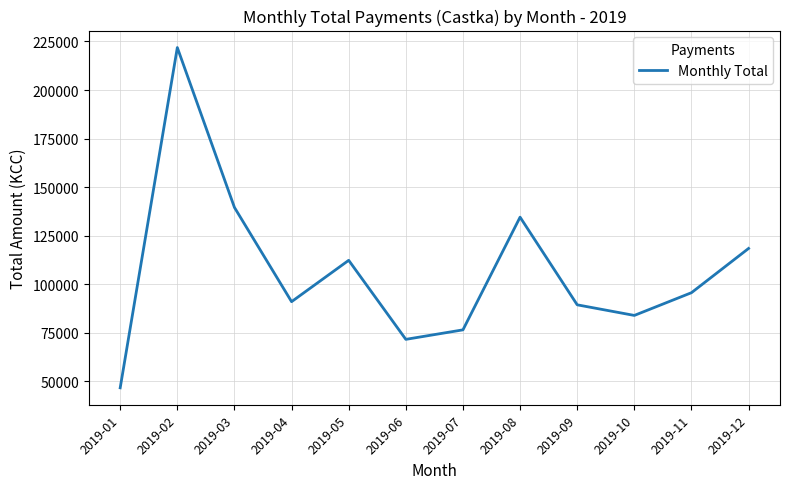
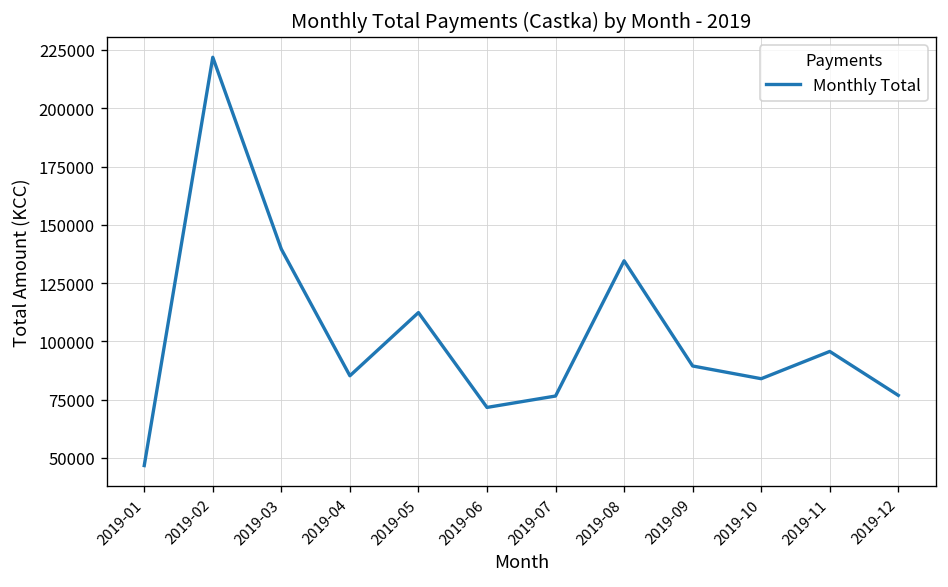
2019-04: 91000 -> 85000
2019-12: 118000 -> 77000
